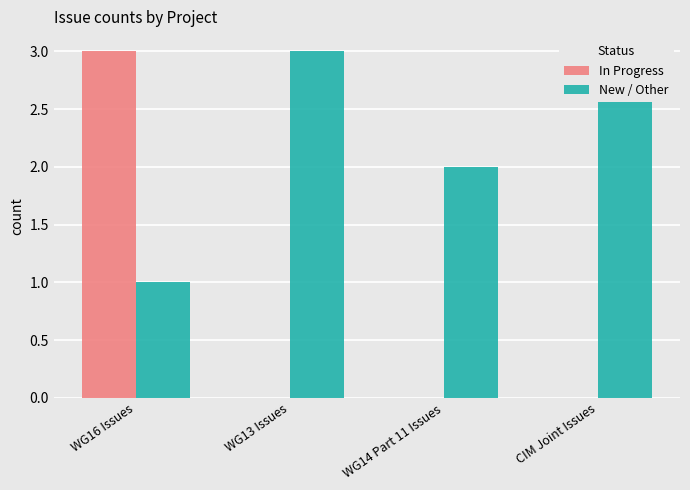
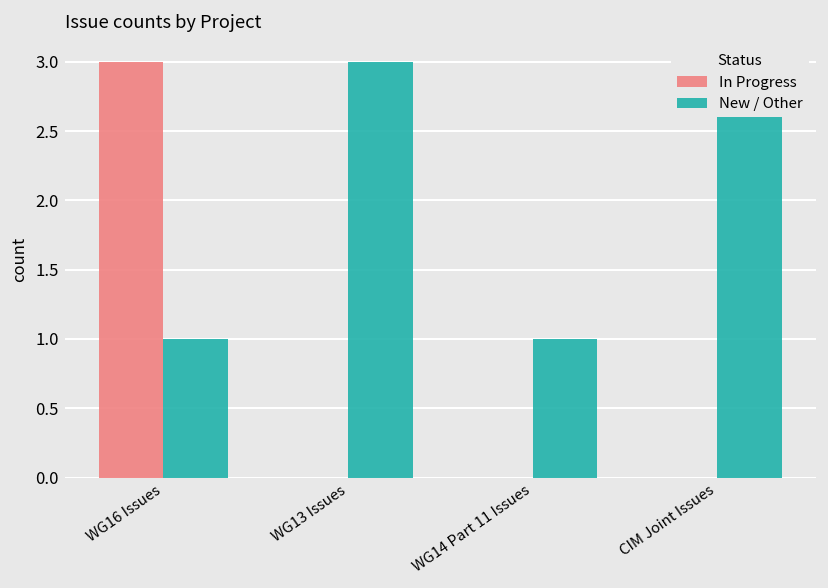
New / Other, WG14 Part 11 Issues: 2 -> 1
